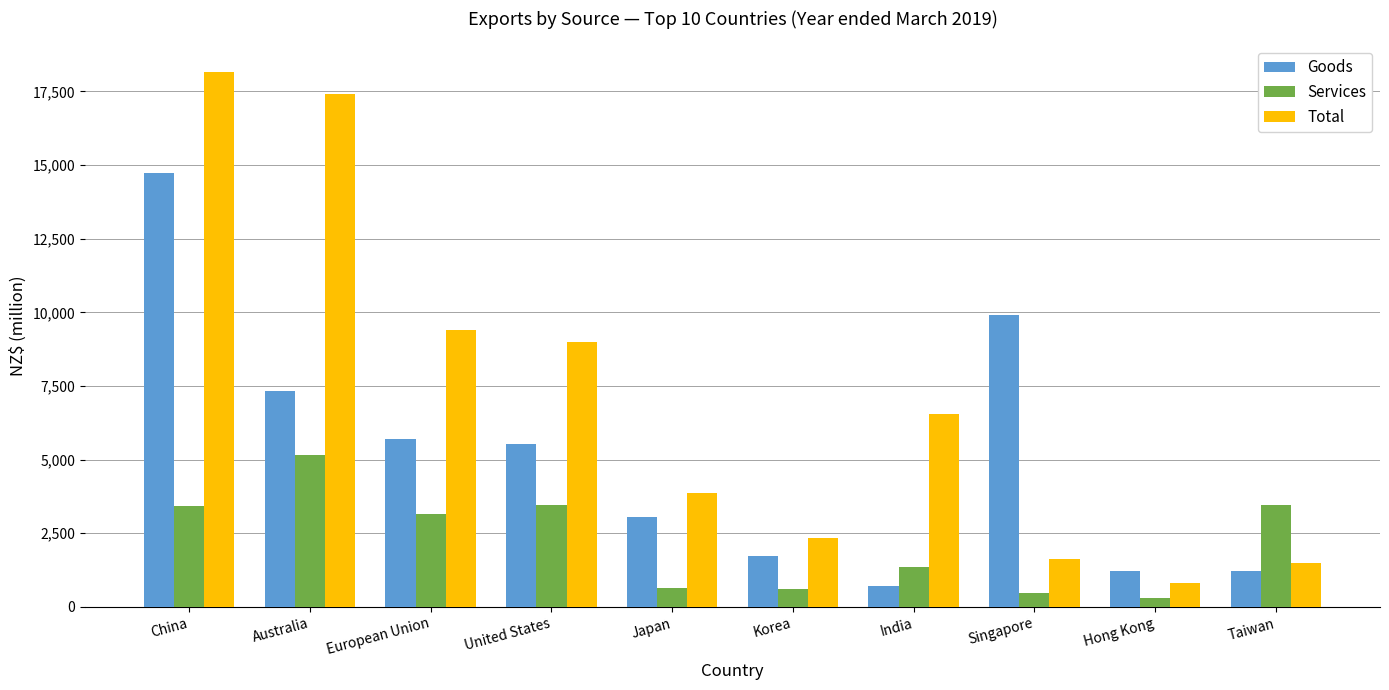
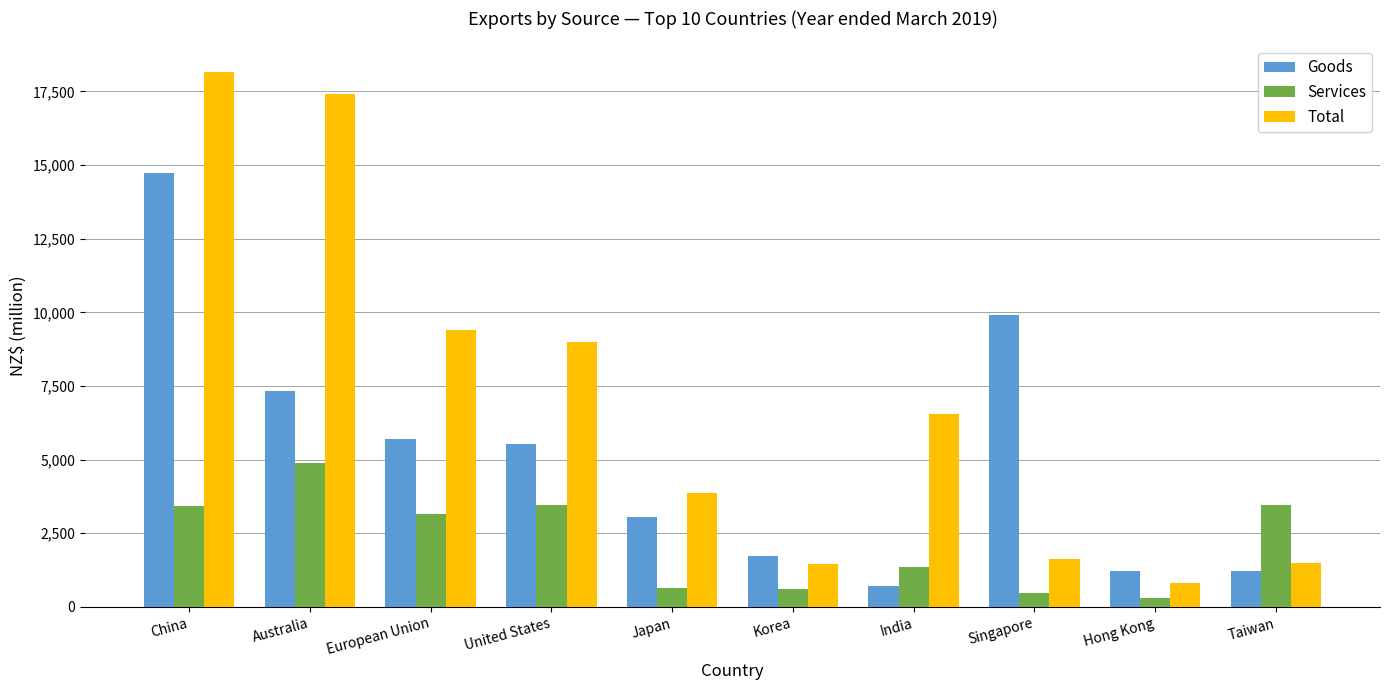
Services, Australia: 5,100 -> 4,900
Total, Korea: 2,300 -> 1,500
